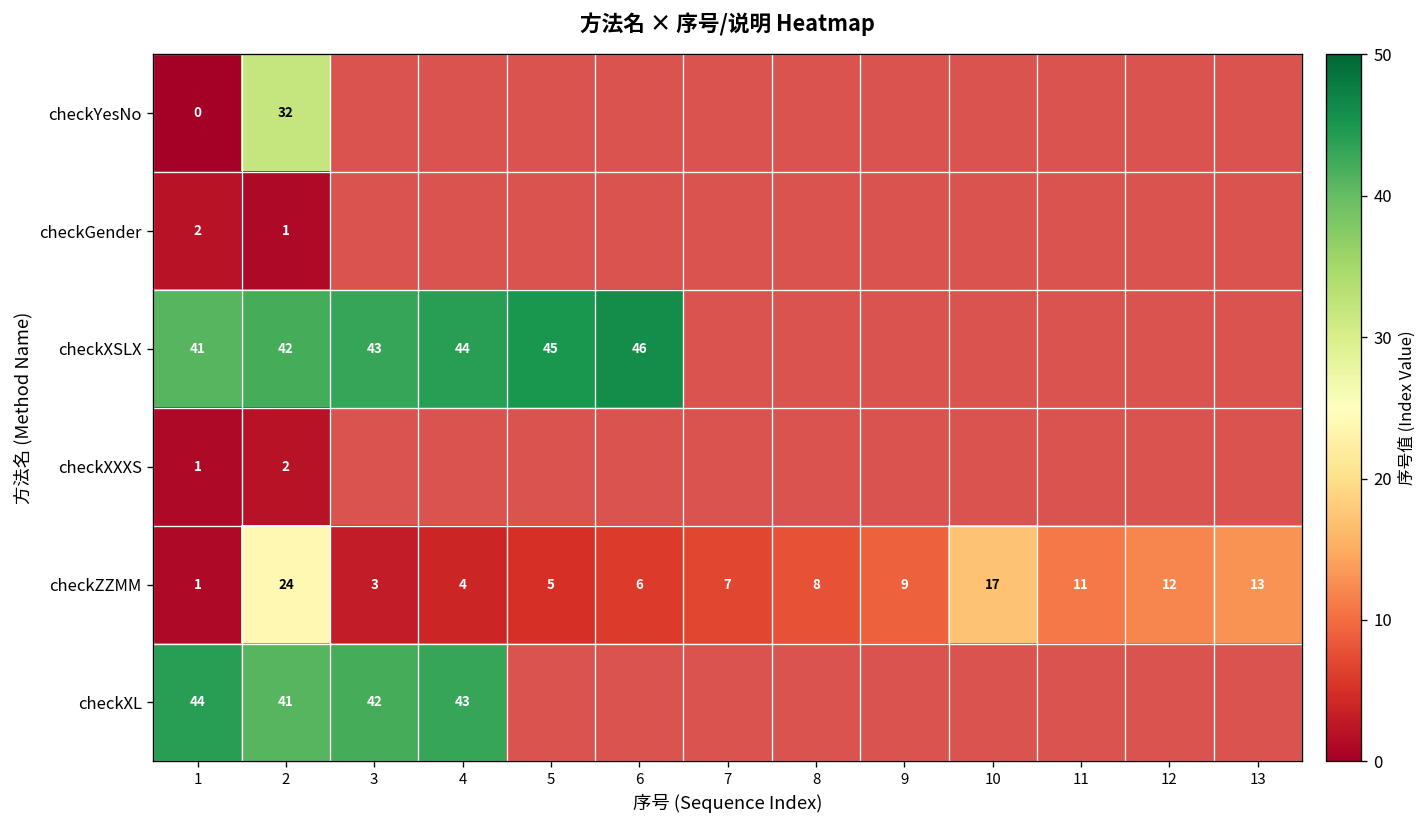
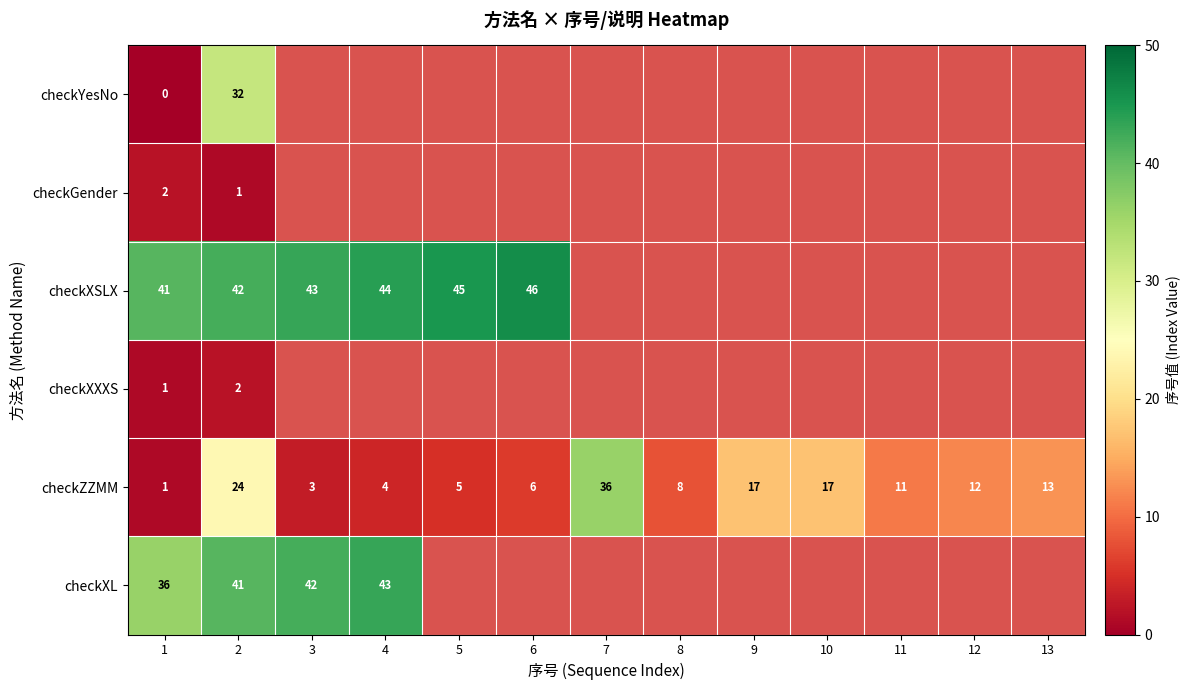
checkZZMM, 7: 7 -> 36
checkZZMM, 9: 9 -> 17
checkXL, 1: 44 -> 36
